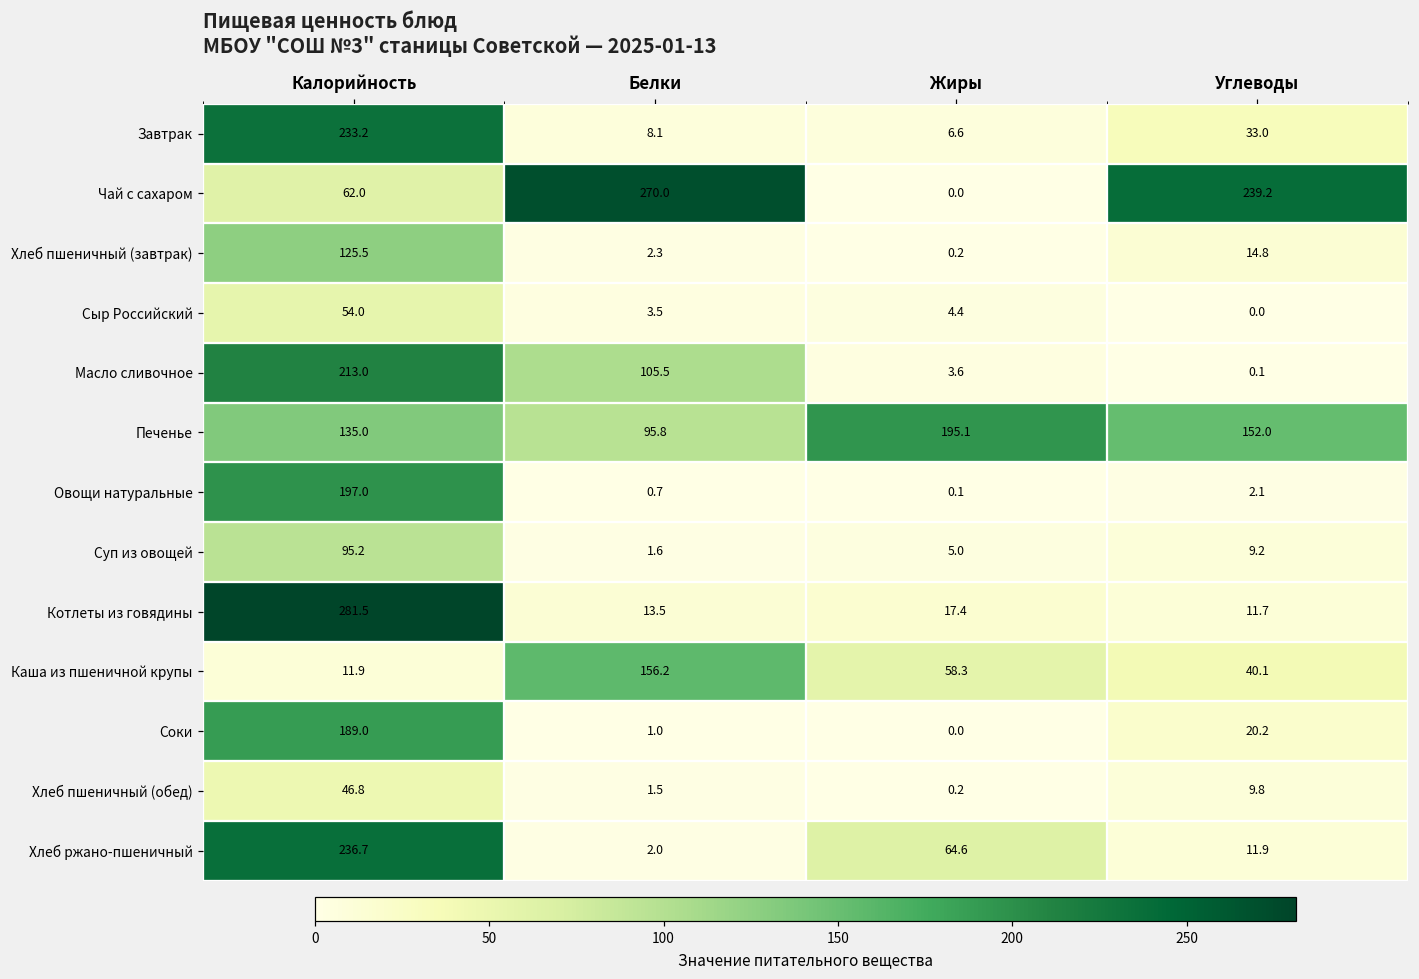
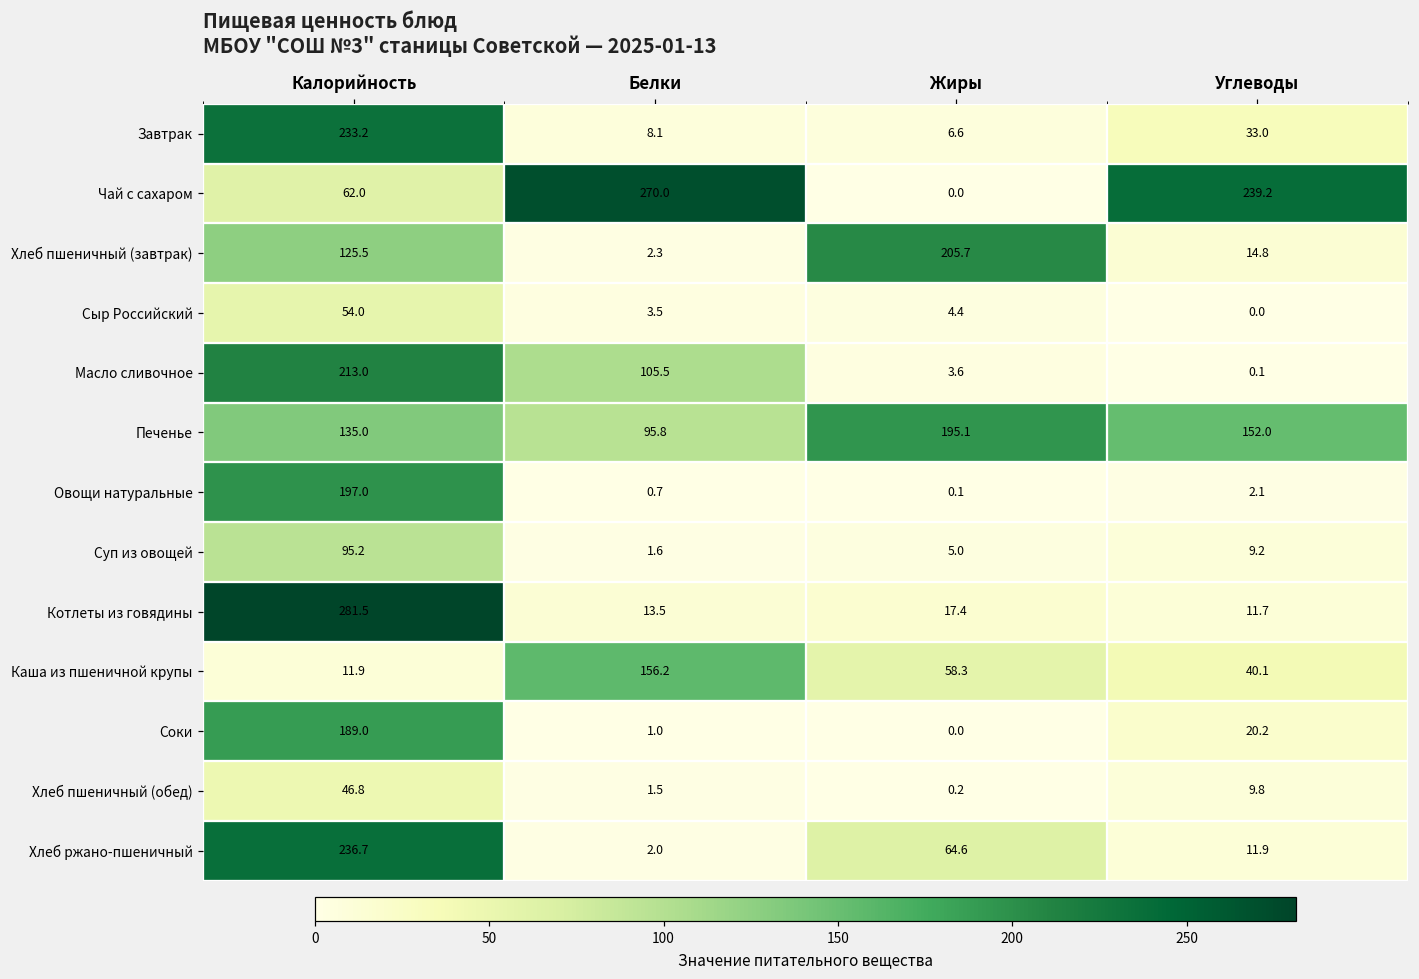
Хлеб пшеничный (завтрак), Жиры: 0.2 -> 205.7
